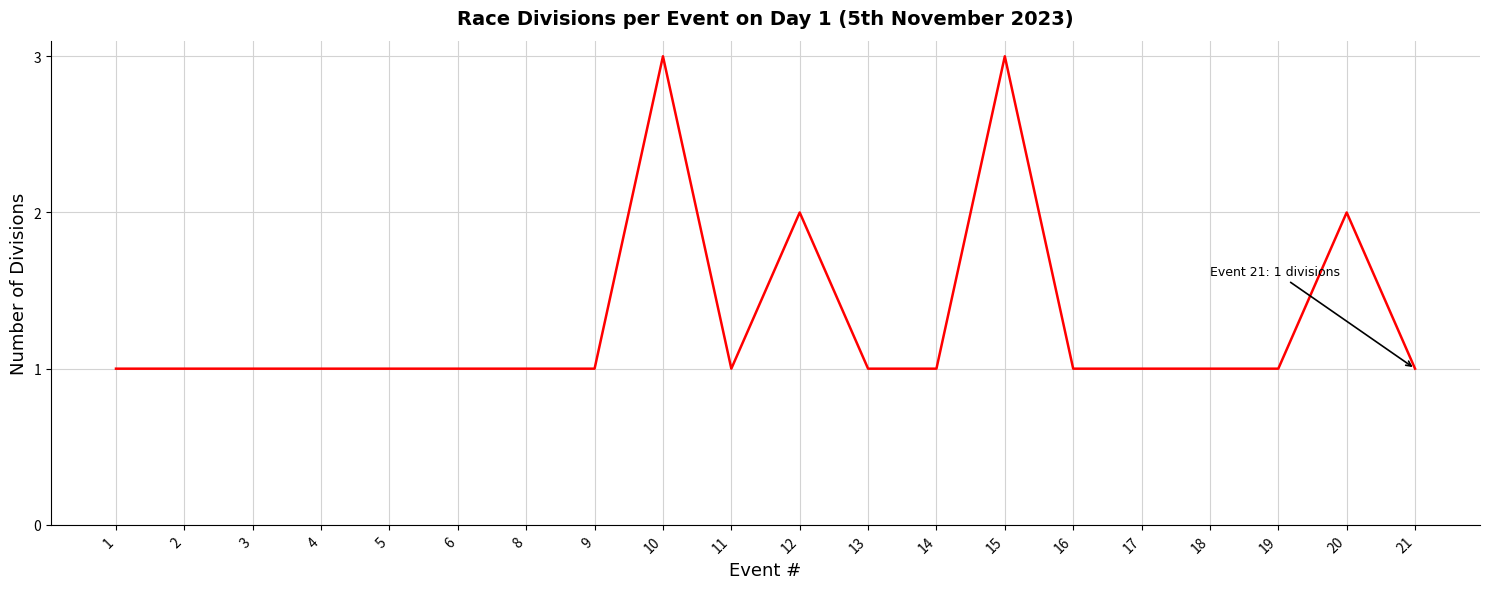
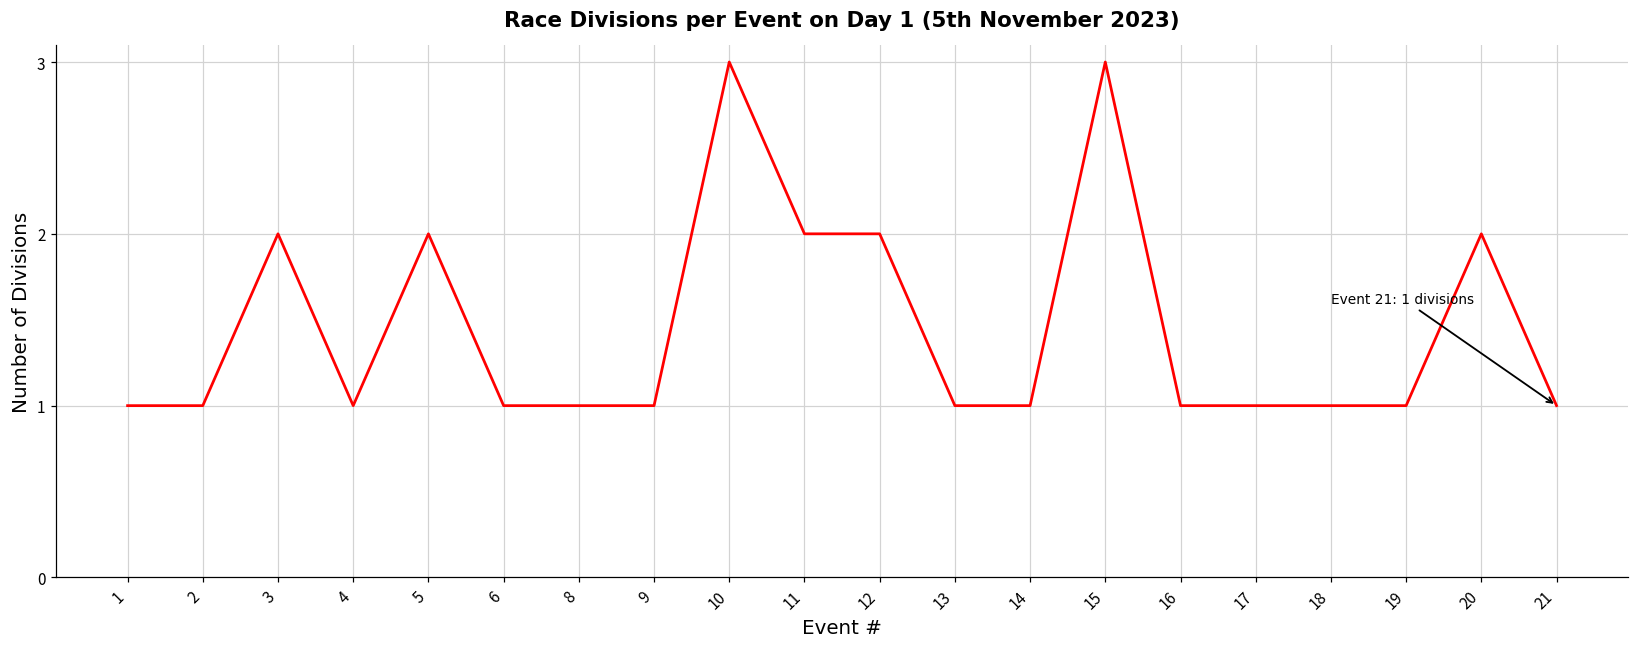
3: 1 -> 2
5: 1 -> 2
11: 1 -> 2
